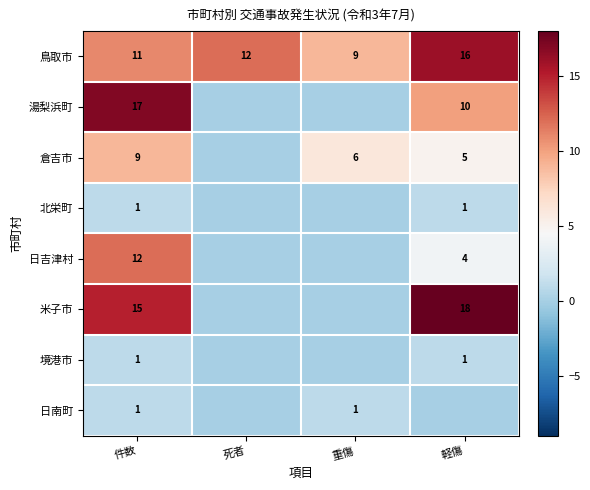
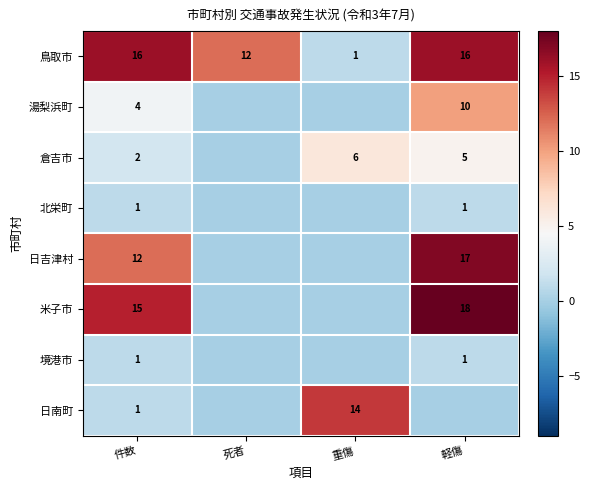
鳥取市, 件数: 11 -> 16
鳥取市, 重傷: 9 -> 1
湯梨浜町, 件数: 17 -> 4
倉吉市, 件数: 9 -> 2
日吉津村, 軽傷: 4 -> 17
日南町, 重傷: 1 -> 14
